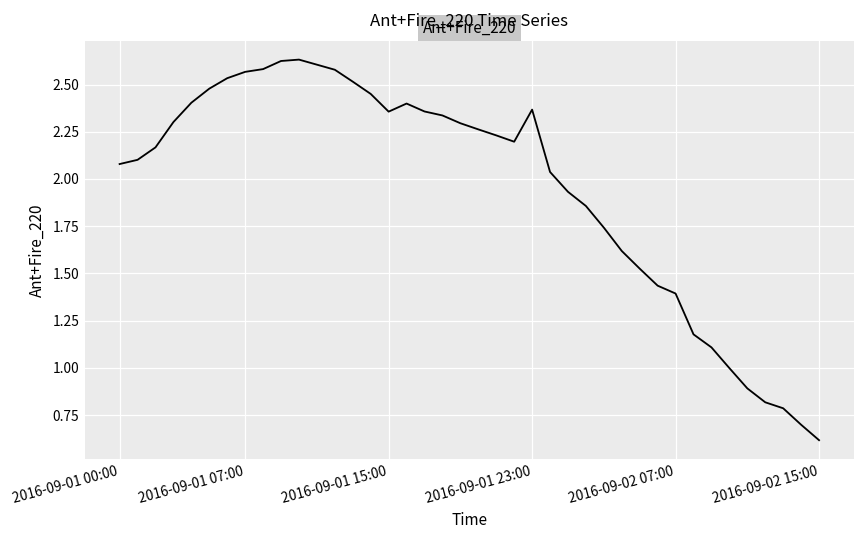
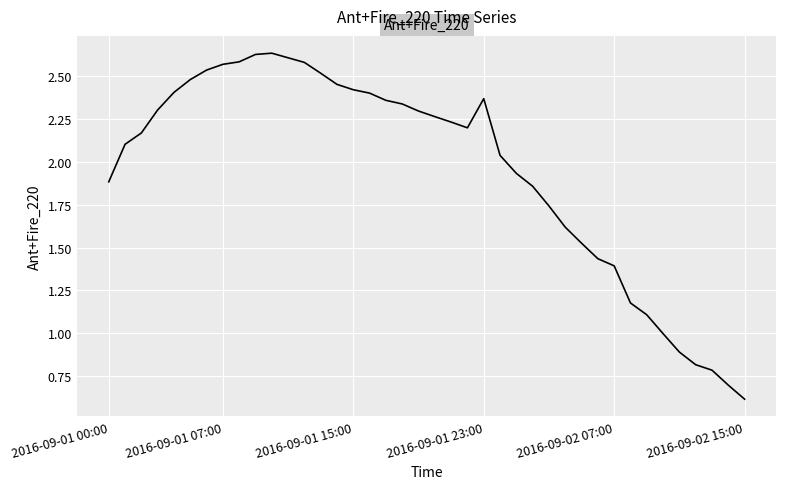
2016-09-01 00:00: 2.08 -> 1.88
2016-09-01 15:00: 2.36 -> 2.42
